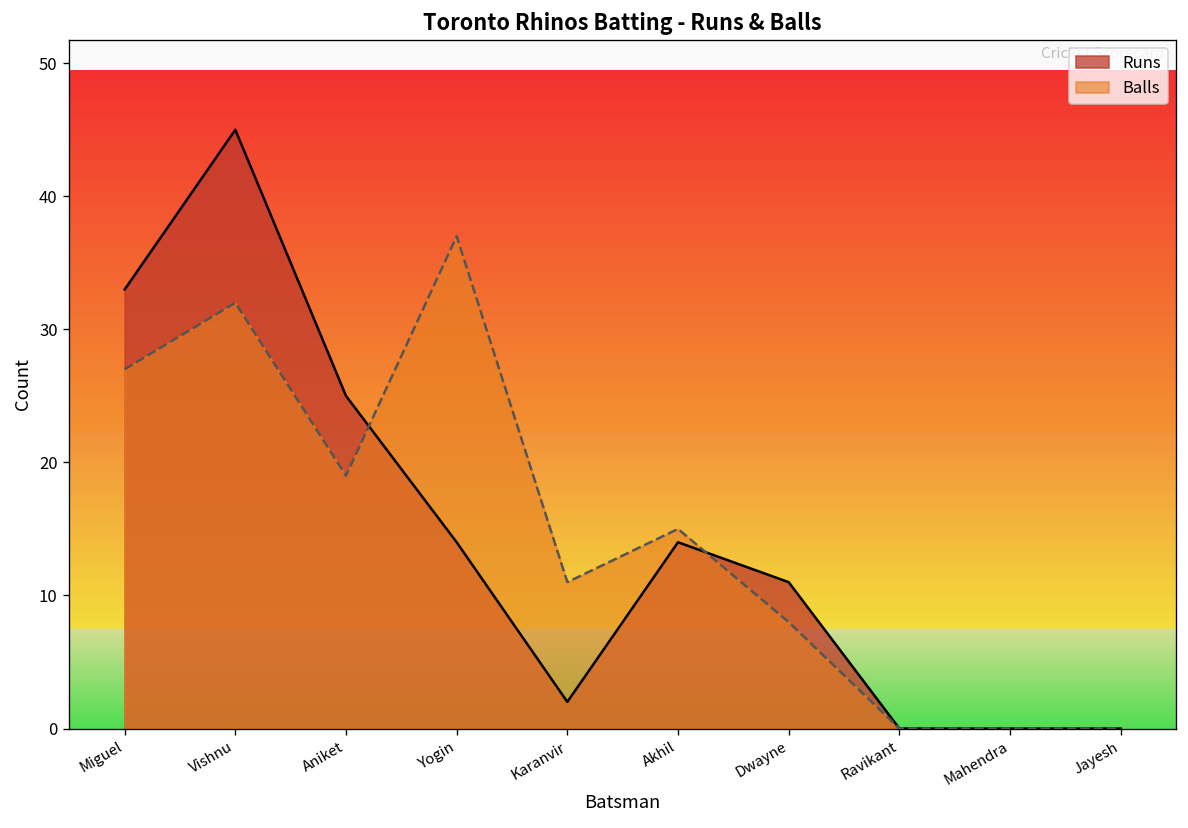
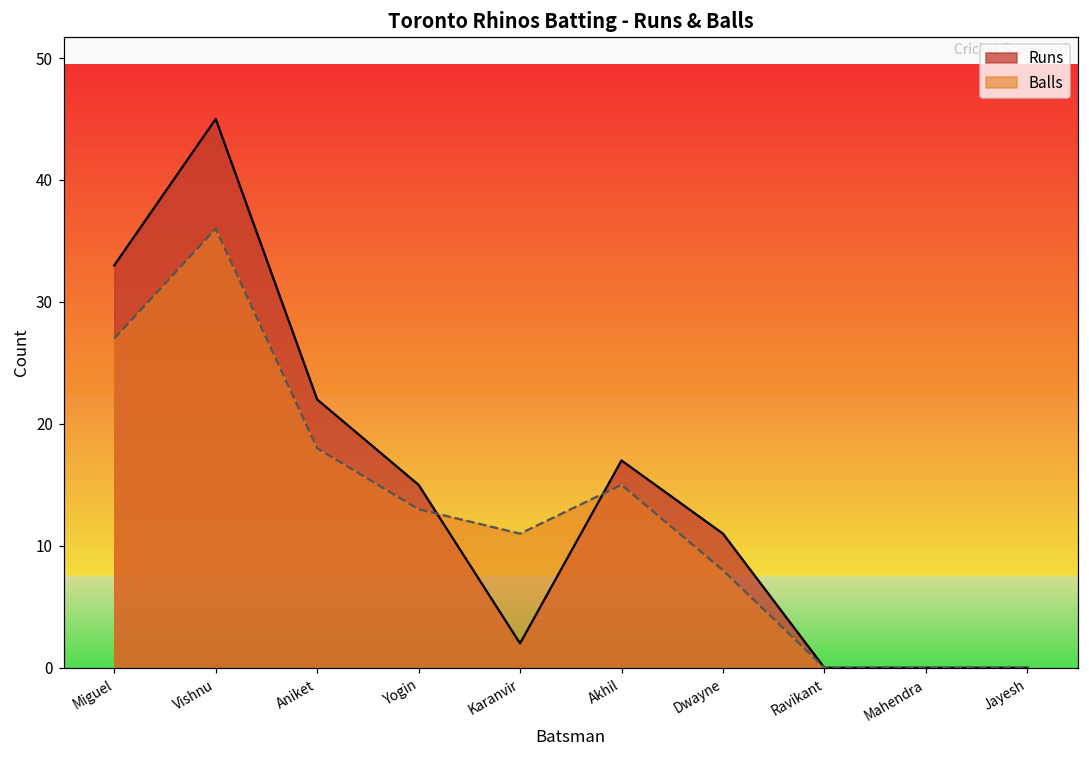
Balls, Vishnu: 32 -> 36
Runs, Aniket: 25 -> 22
Balls, Aniket: 19 -> 18
Runs, Yogin: 14 -> 15
Balls, Yogin: 37 -> 13
Runs, Akhil: 14 -> 17
